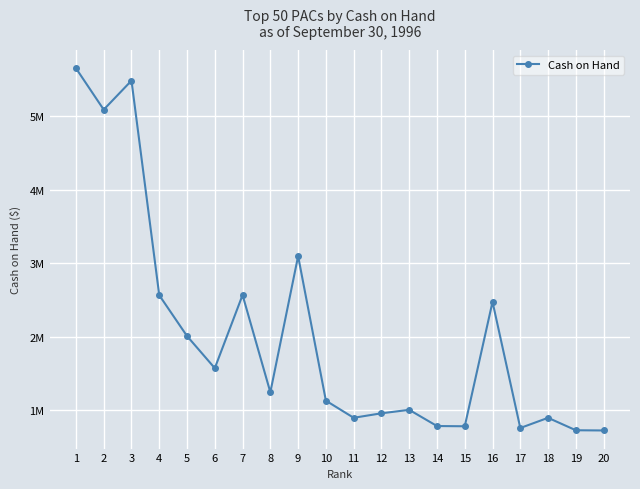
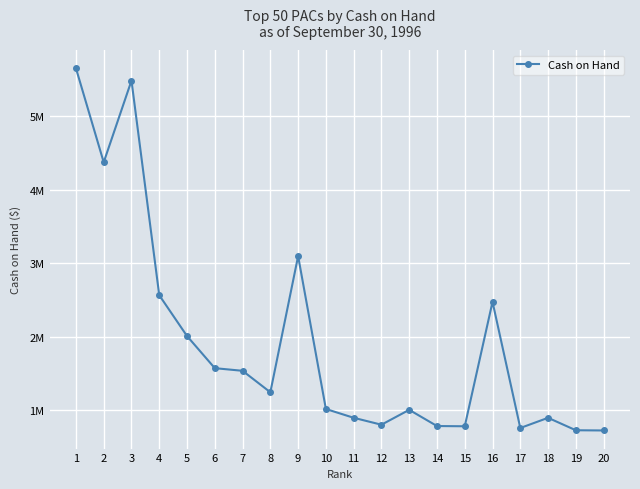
2: 5100000 -> 4400000
7: 2600000 -> 1500000
10: 1100000 -> 1000000
12: 1000000 -> 800000
